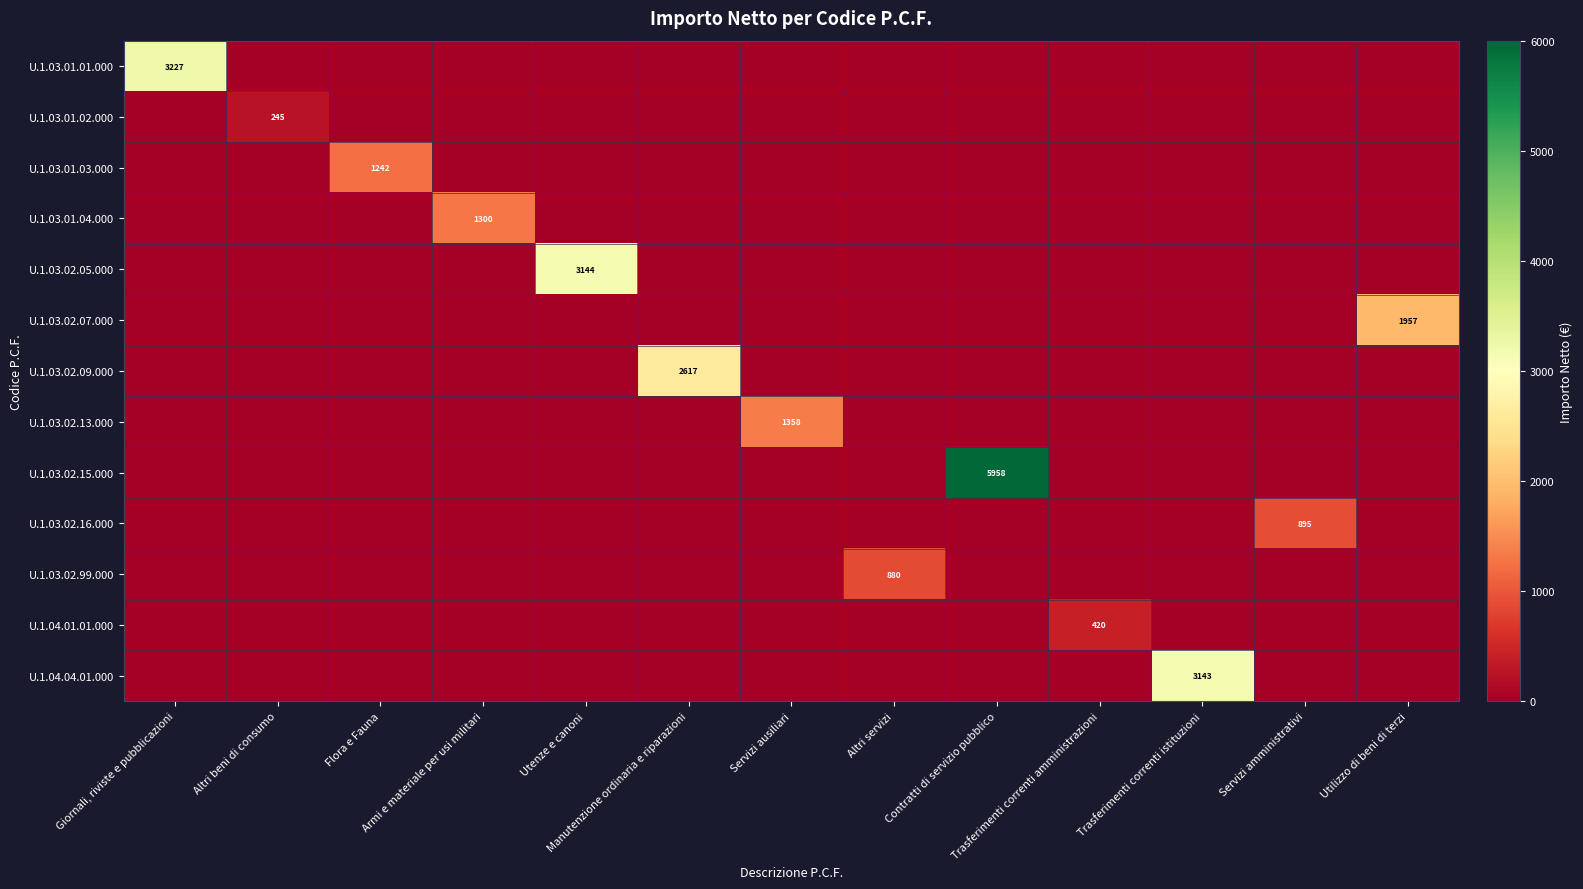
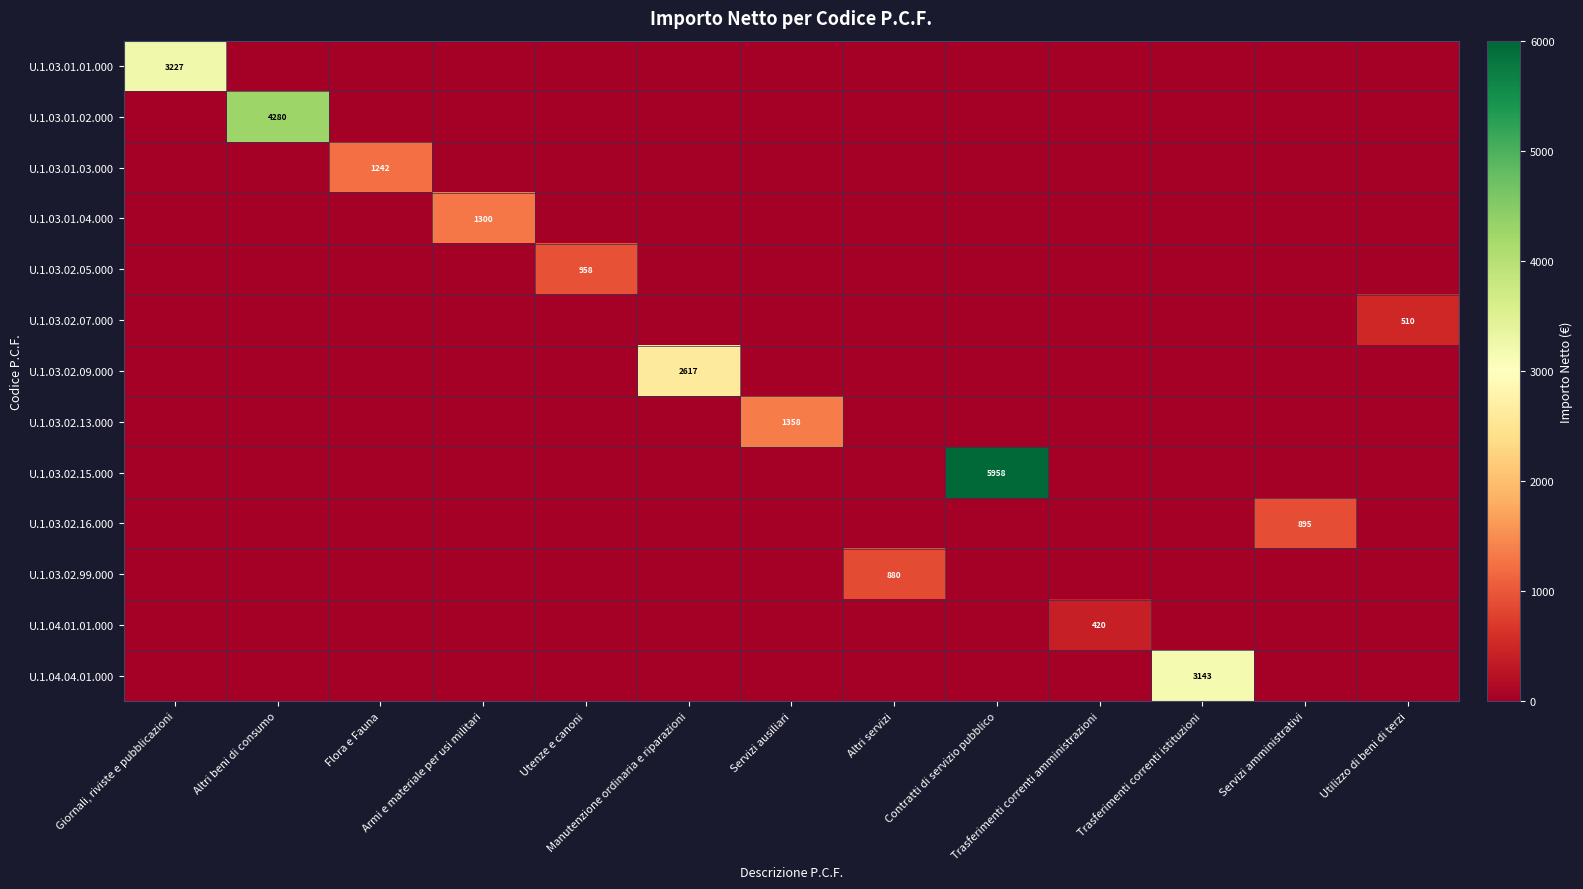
U.1.03.01.02.000, Altri beni di consumo: 245 -> 4280
U.1.03.02.05.000, Utenze e canoni: 3144 -> 958
U.1.03.02.07.000, Utilizzo di beni di terzi: 1957 -> 510
